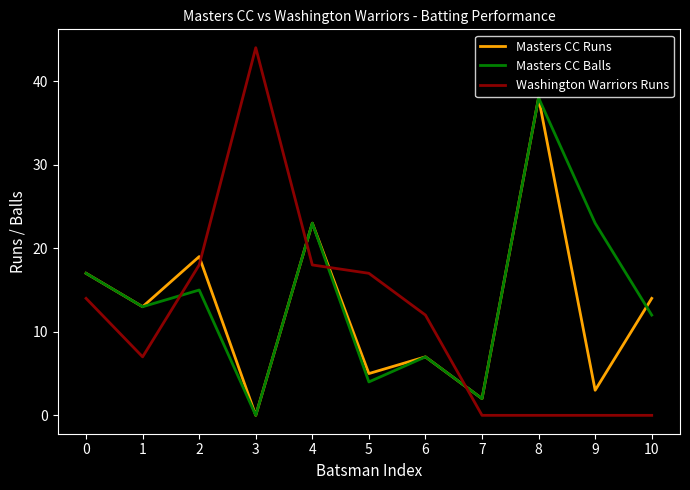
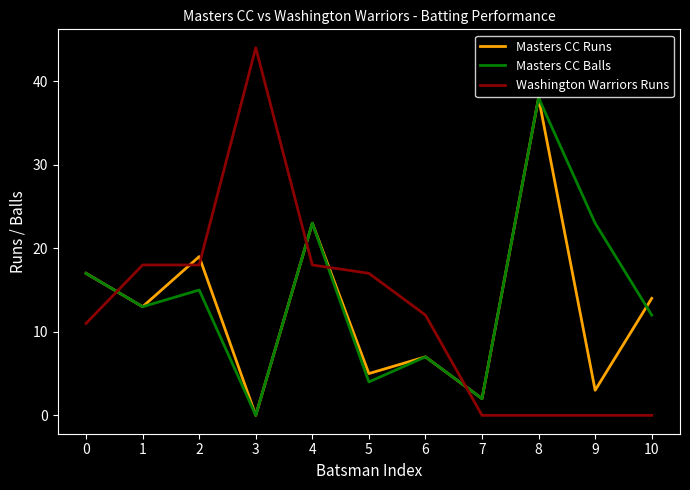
Washington Warriors Runs, 0: 14 -> 11
Washington Warriors Runs, 1: 7 -> 18
